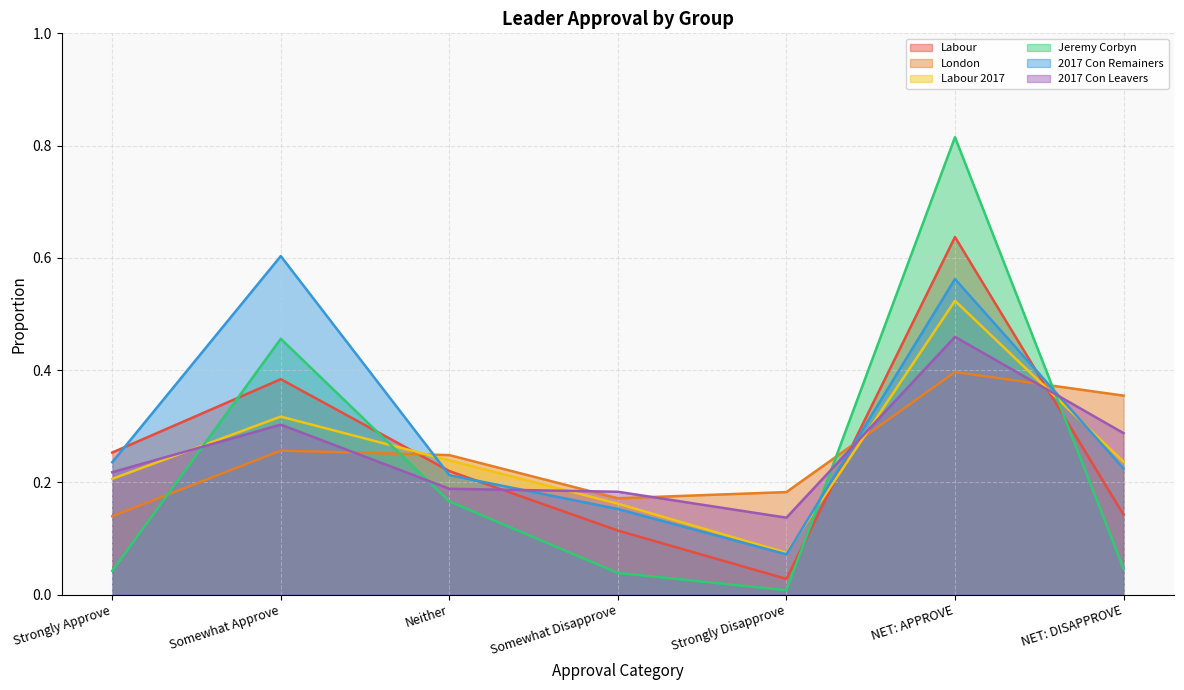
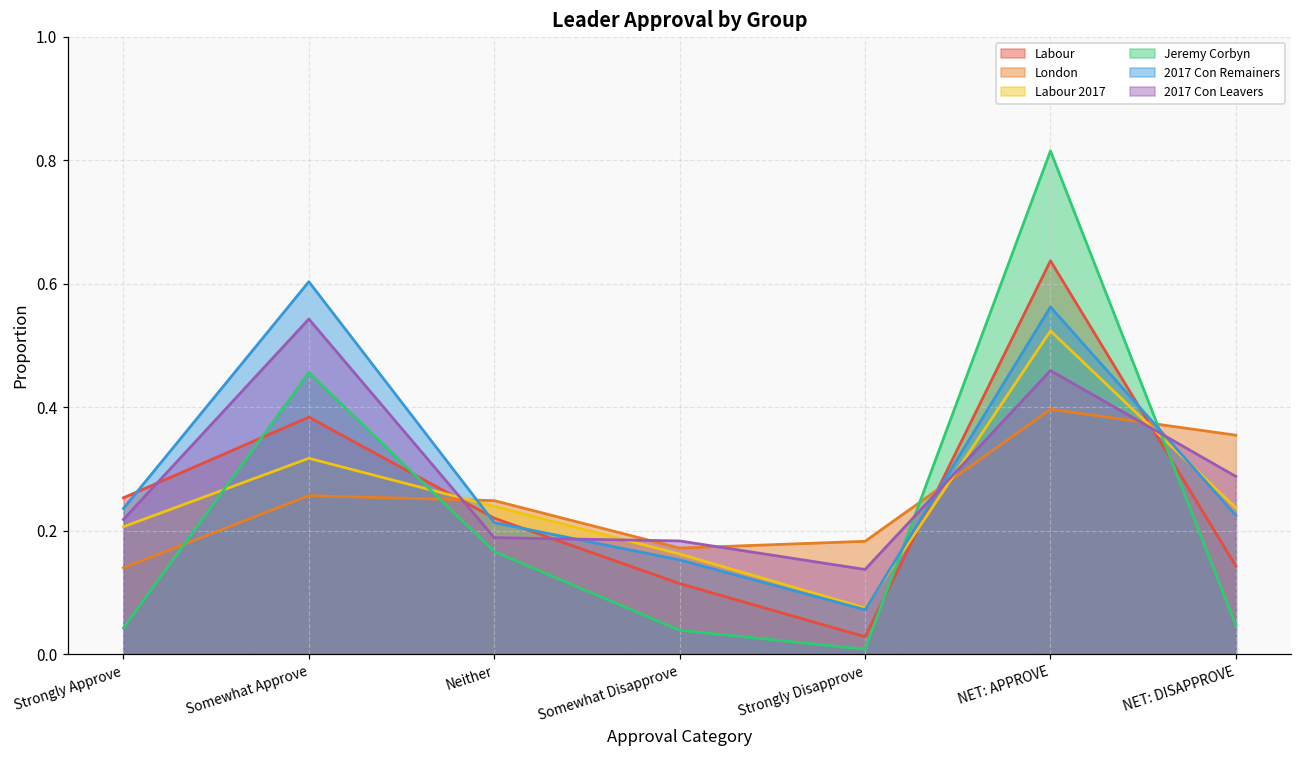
2017 Con Leavers, Somewhat Approve: 0.30 -> 0.54
